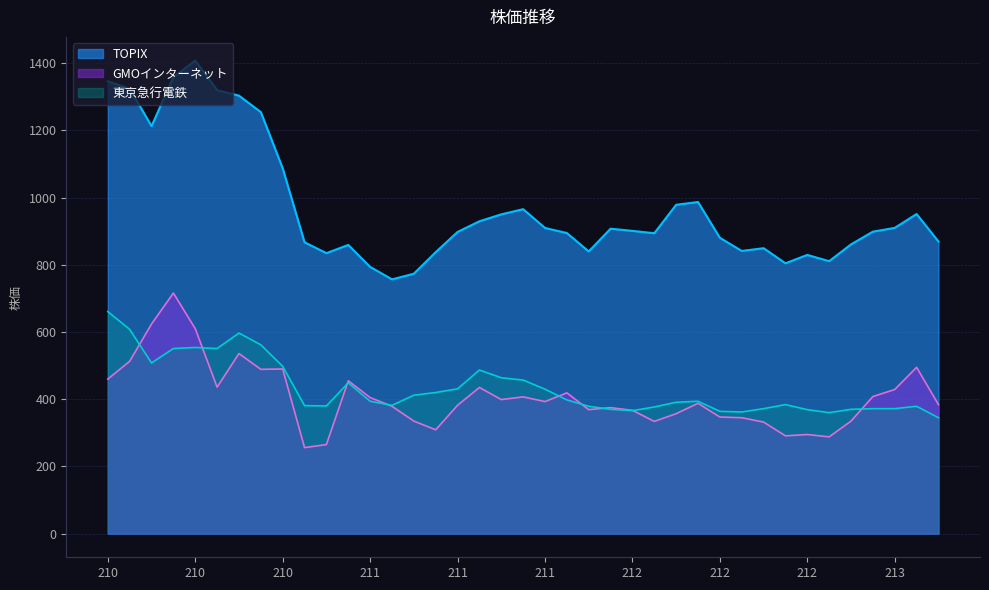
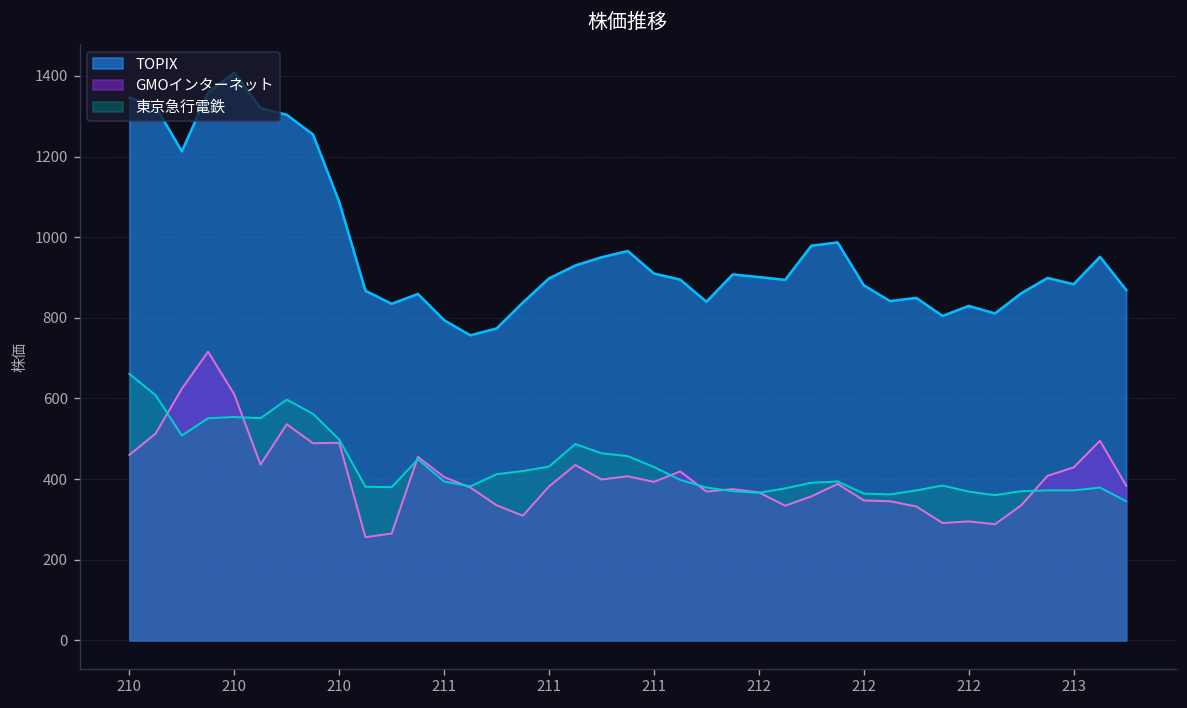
TOPIX, 213: 910 -> 880
